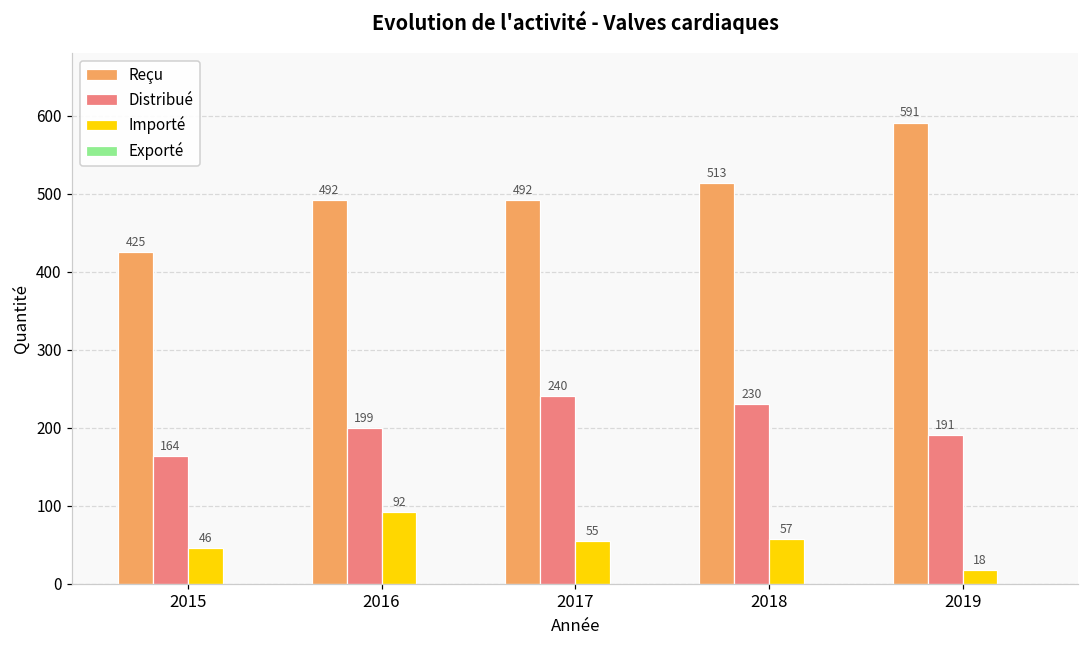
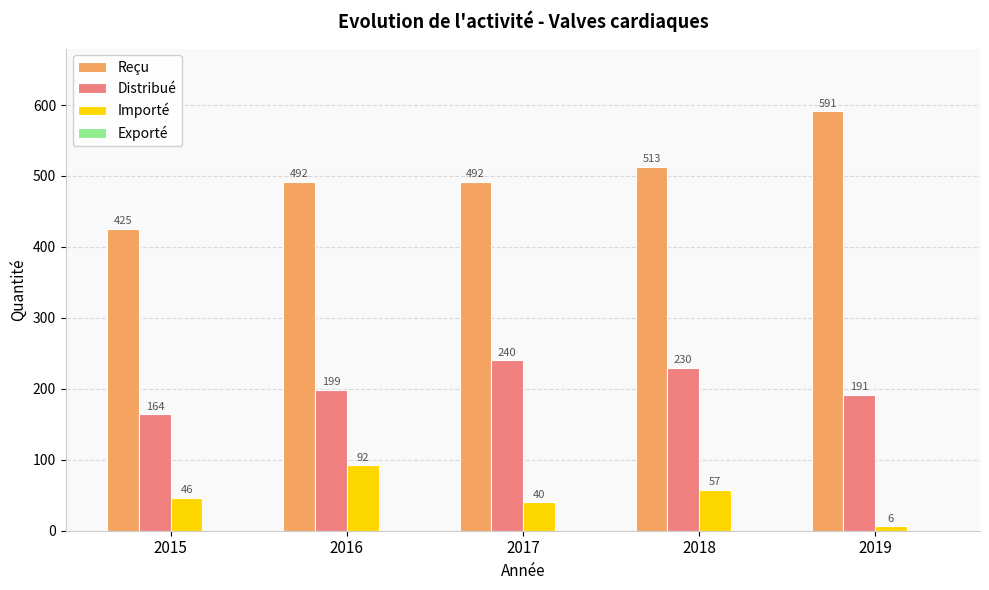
Importé, 2017: 55 -> 40
Importé, 2019: 18 -> 6
